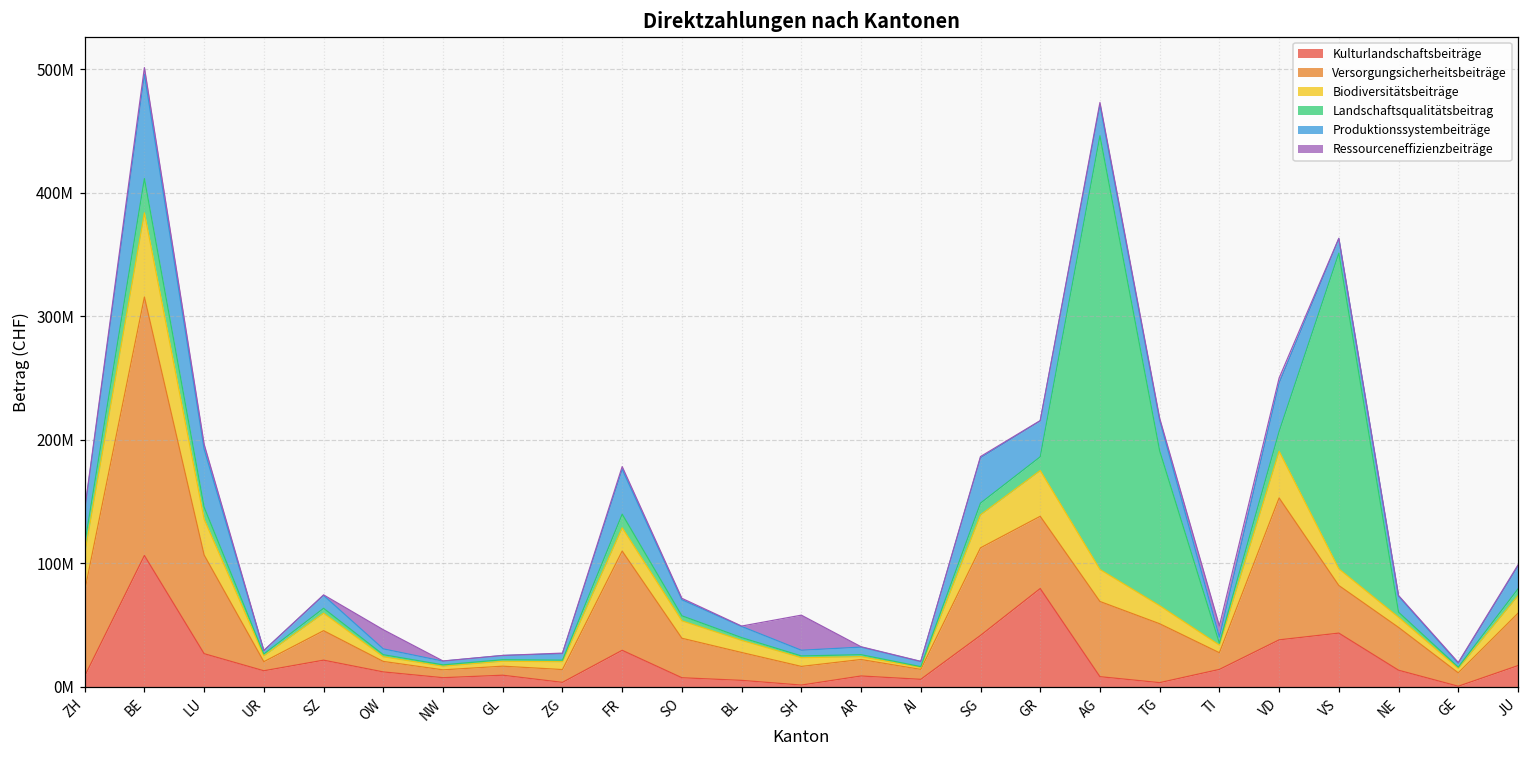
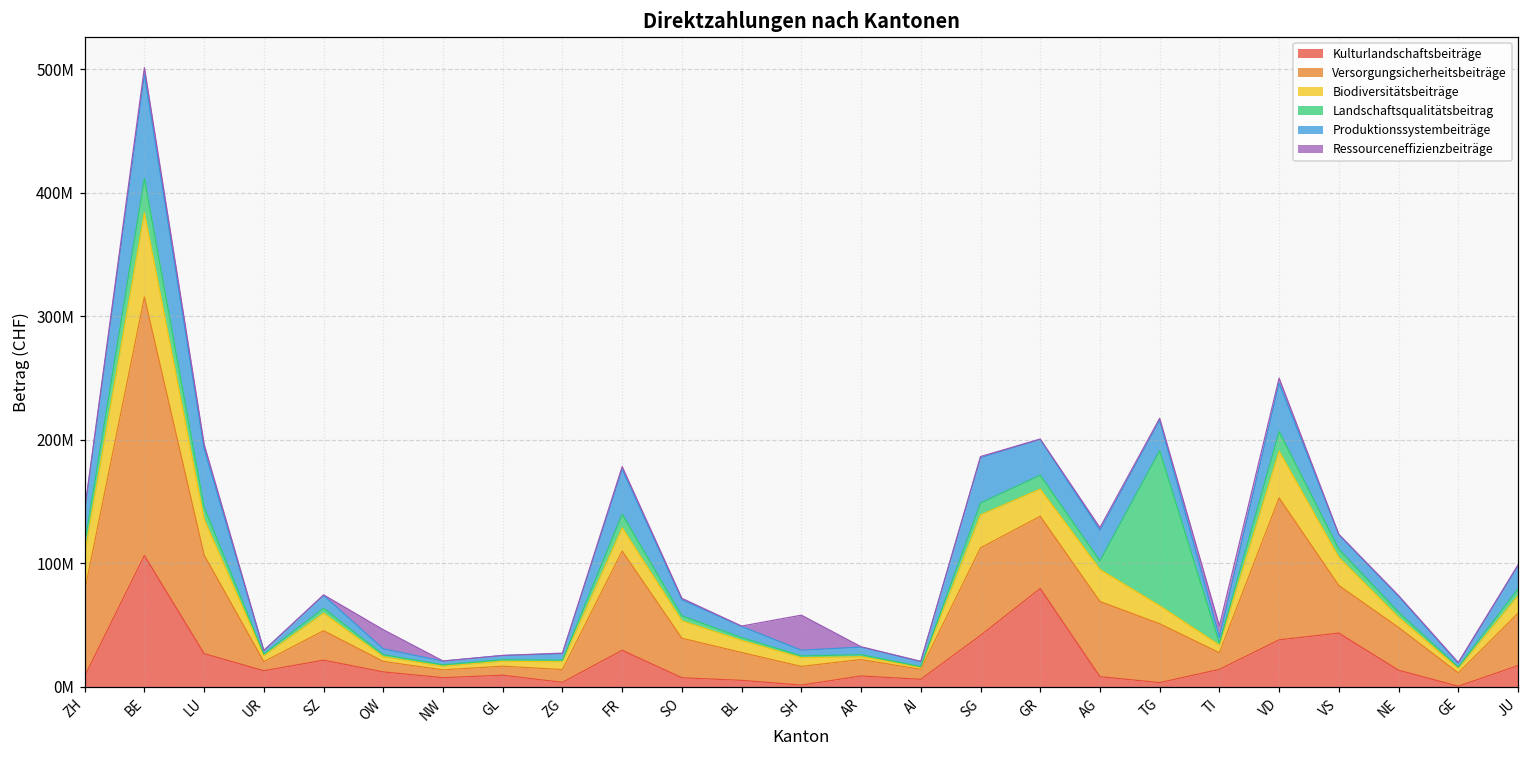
Biodiversitätsbeiträge, GR: 37000000 -> 22000000
Landschaftsqualitätsbeitrag, AG: 351000000 -> 7000000
Biodiversitätsbeiträge, VS: 14000000 -> 23000000
Landschaftsqualitätsbeitrag, VS: 256000000 -> 7000000
